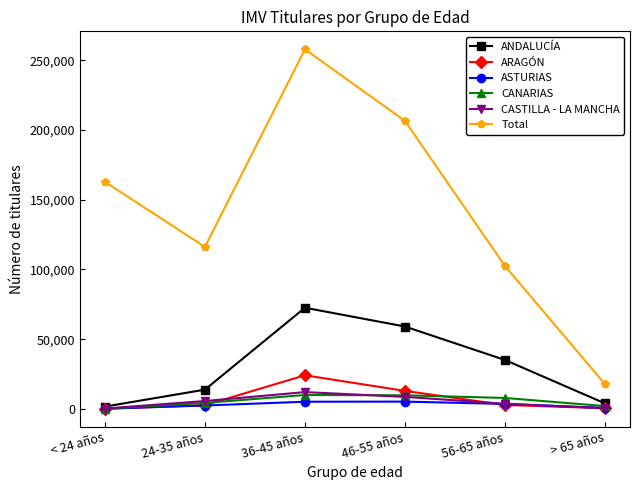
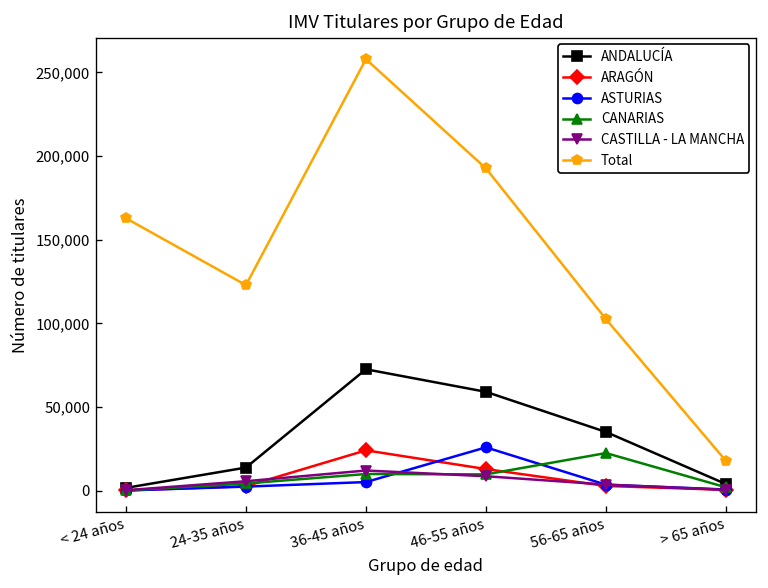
Total, 24-35 años: 116,000 -> 123,000
ASTURIAS, 46-55 años: 5,000 -> 26,000
Total, 46-55 años: 207,000 -> 193,000
CANARIAS, 56-65 años: 8,000 -> 22,000
